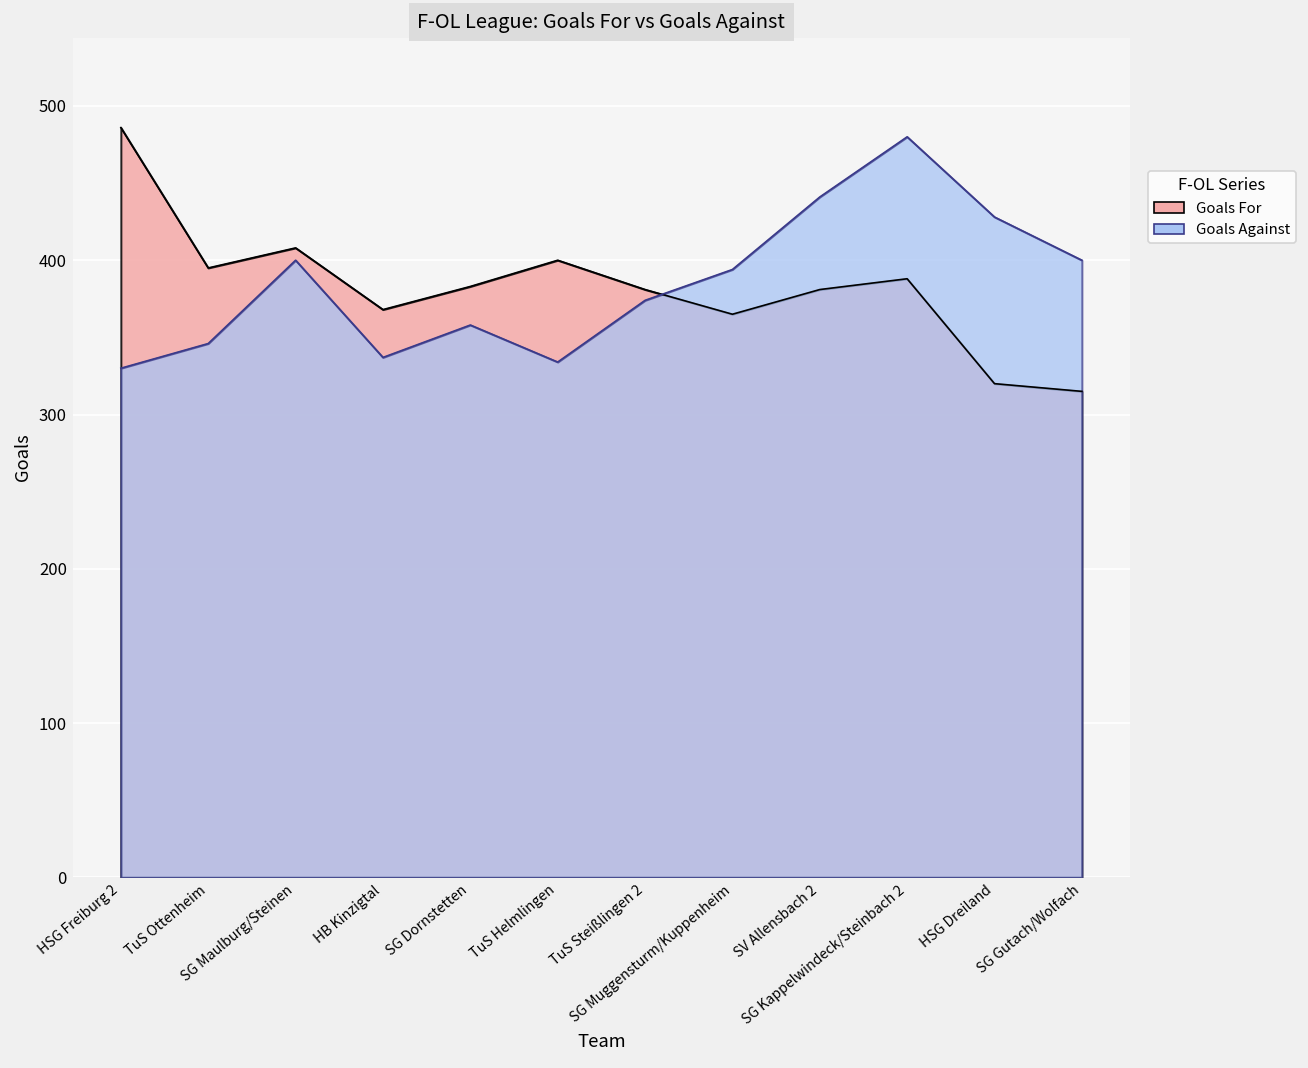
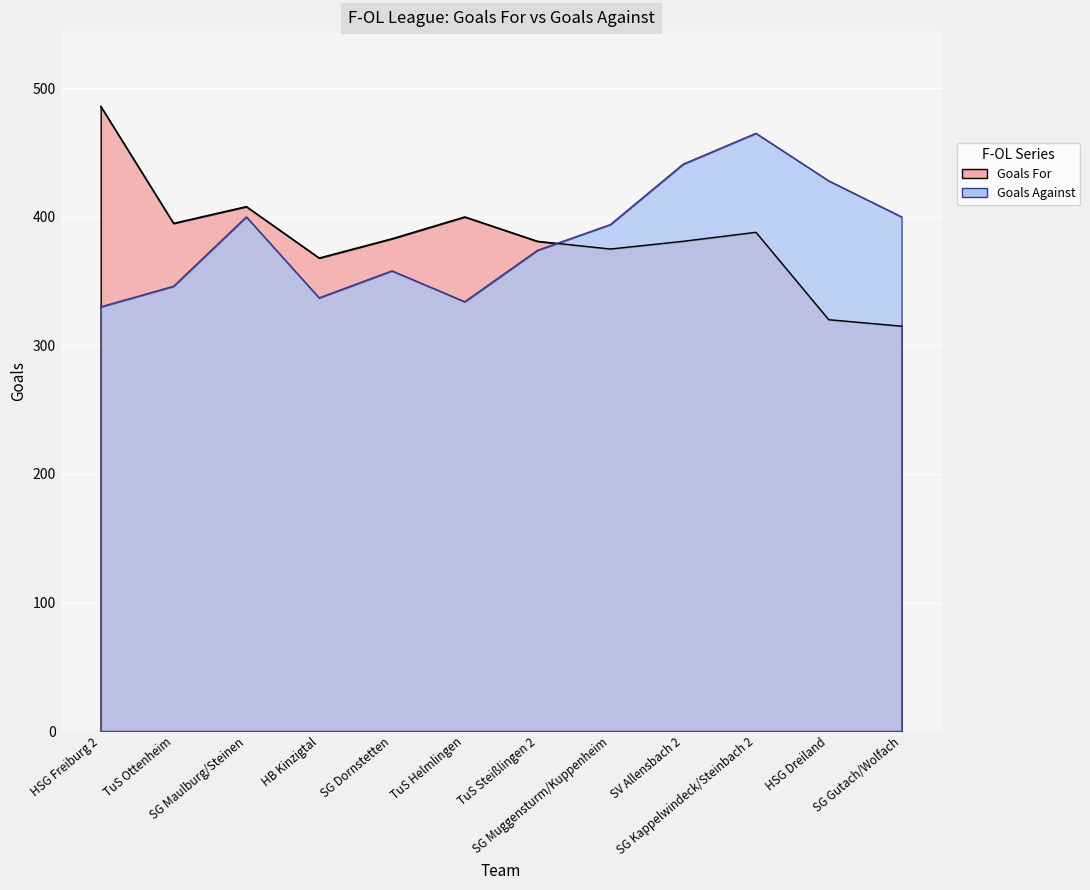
Goals For, SG Muggensturm/Kuppenheim: 365 -> 375
Goals Against, SG Kappelwindeck/Steinbach 2: 480 -> 465
